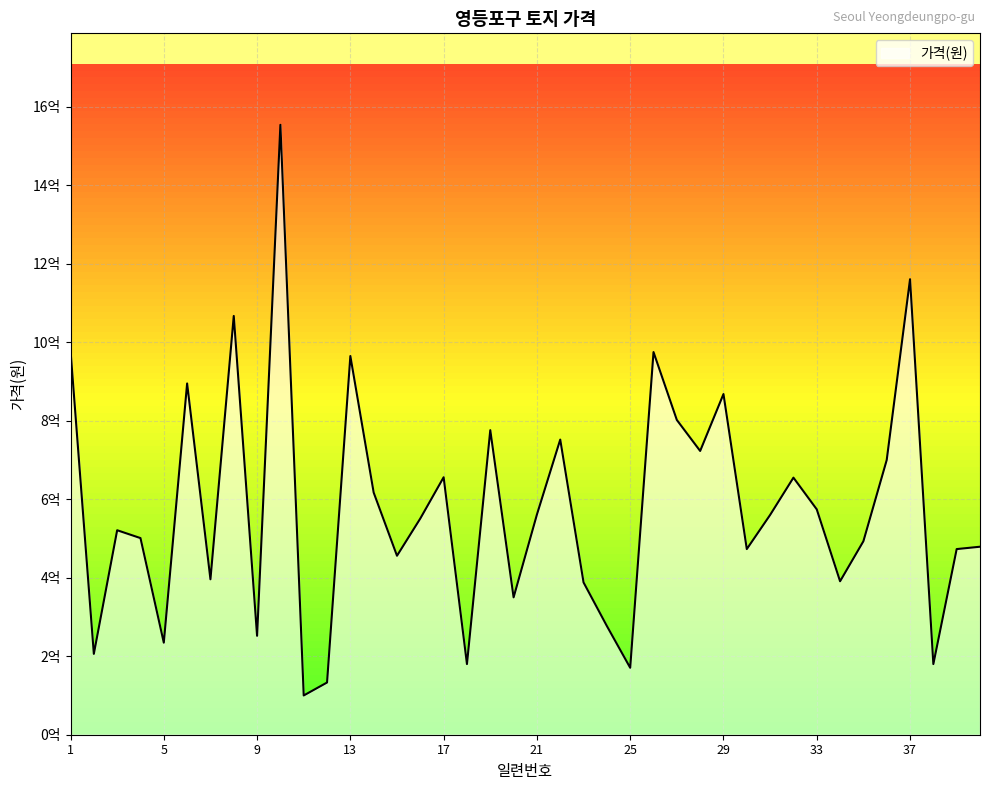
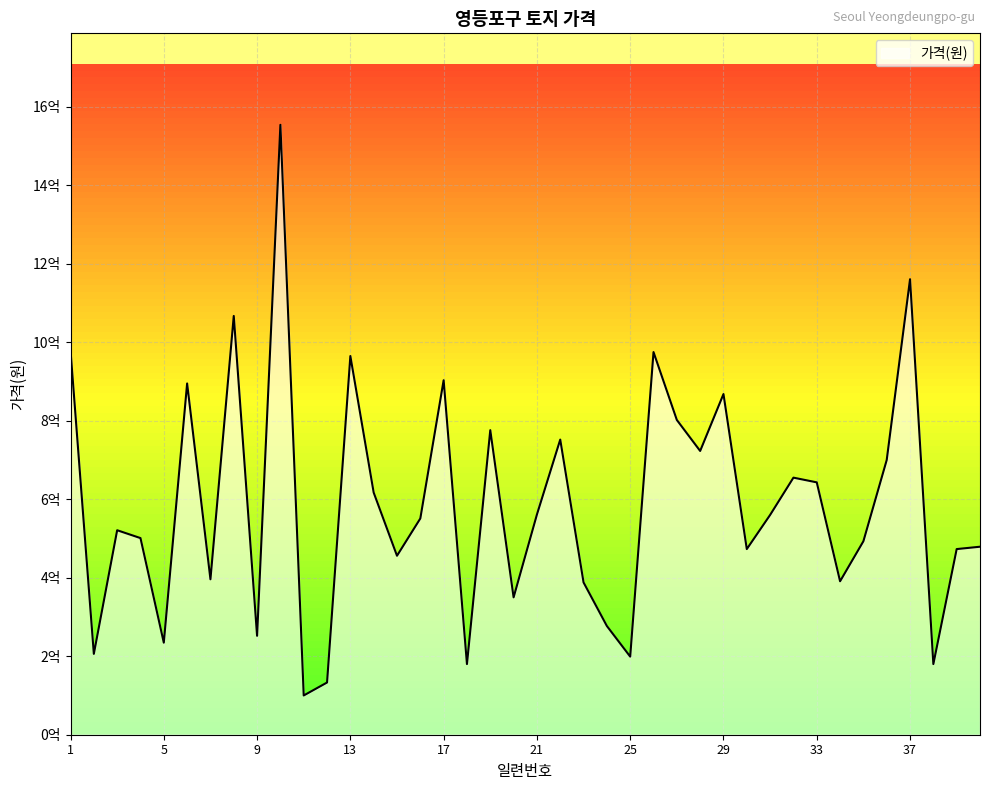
17: 6.6억 -> 9.0억
25: 1.7억 -> 2.0억
33: 5.7억 -> 6.4억
